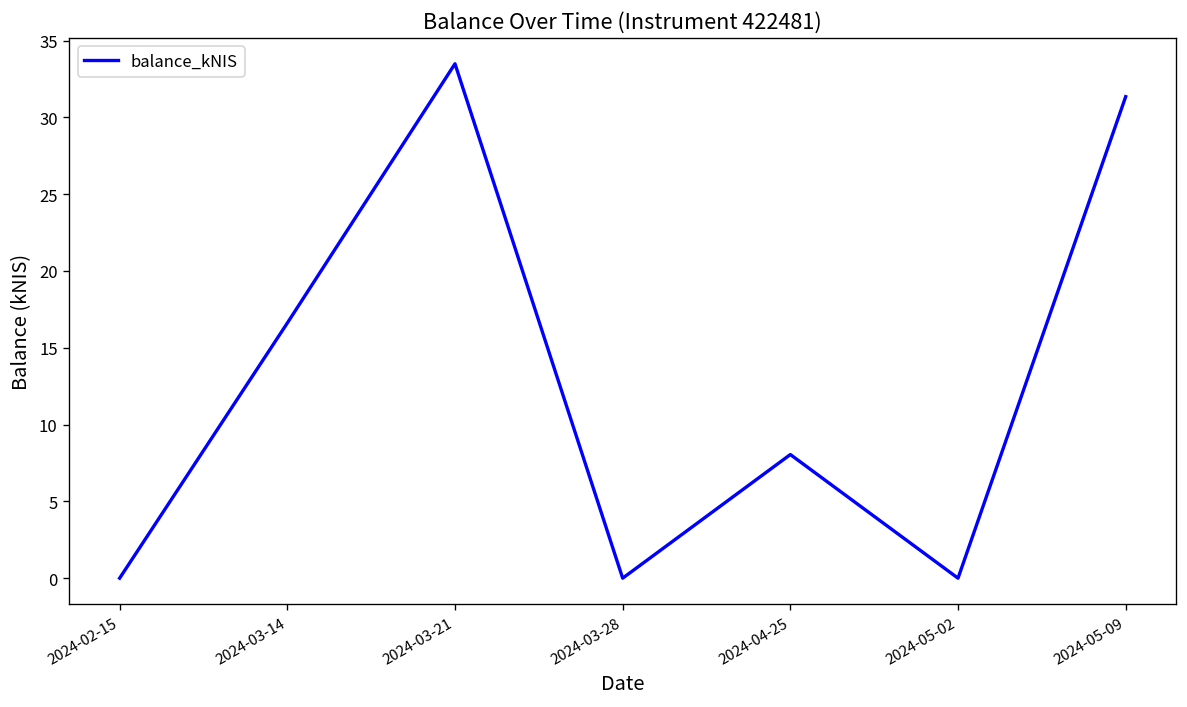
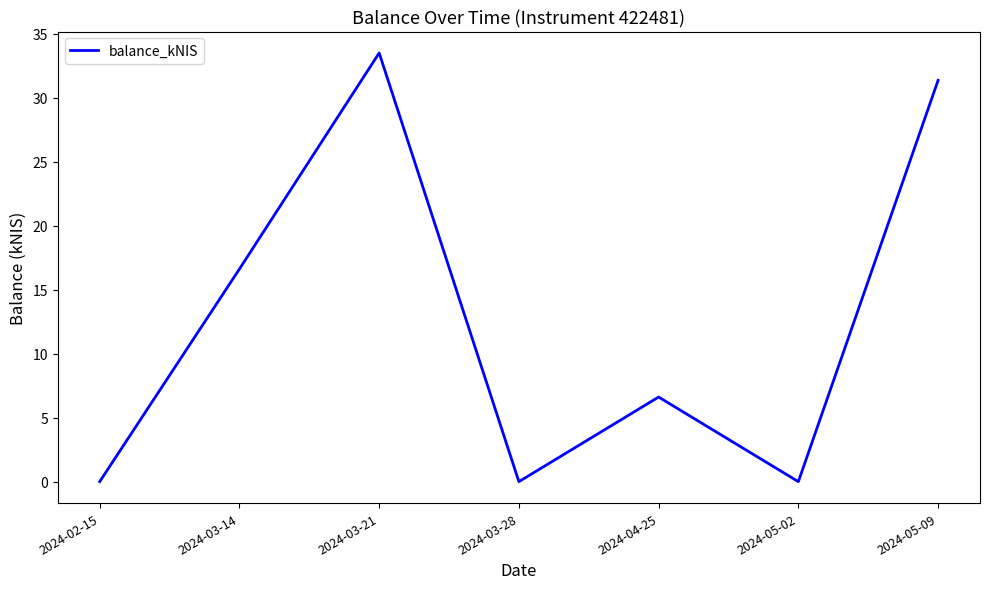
2024-04-25: 8.1 -> 6.6
